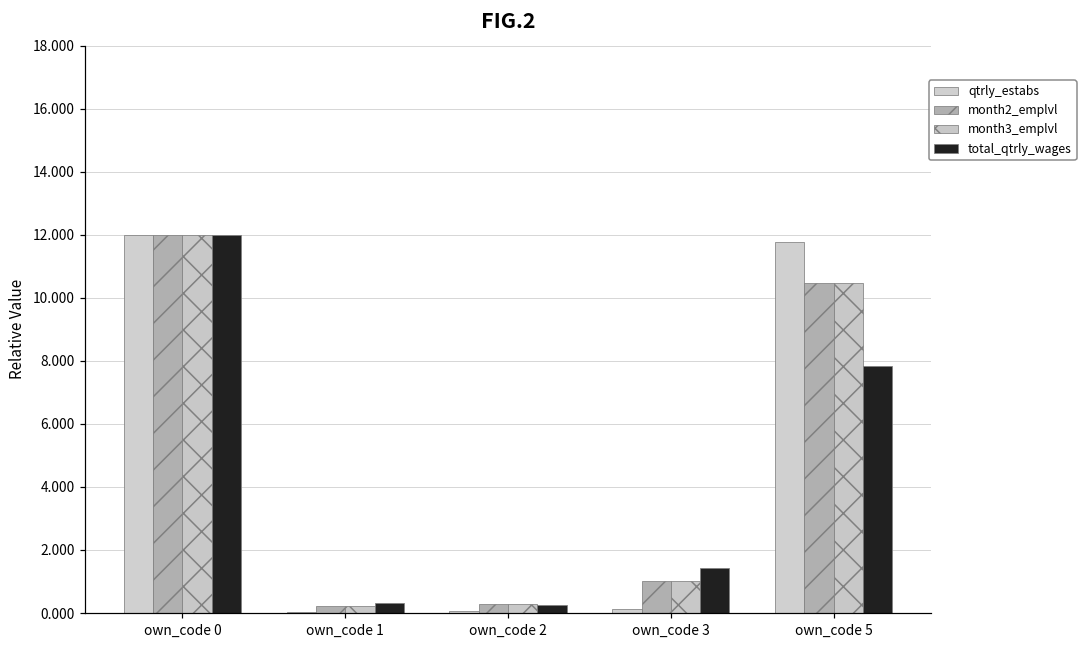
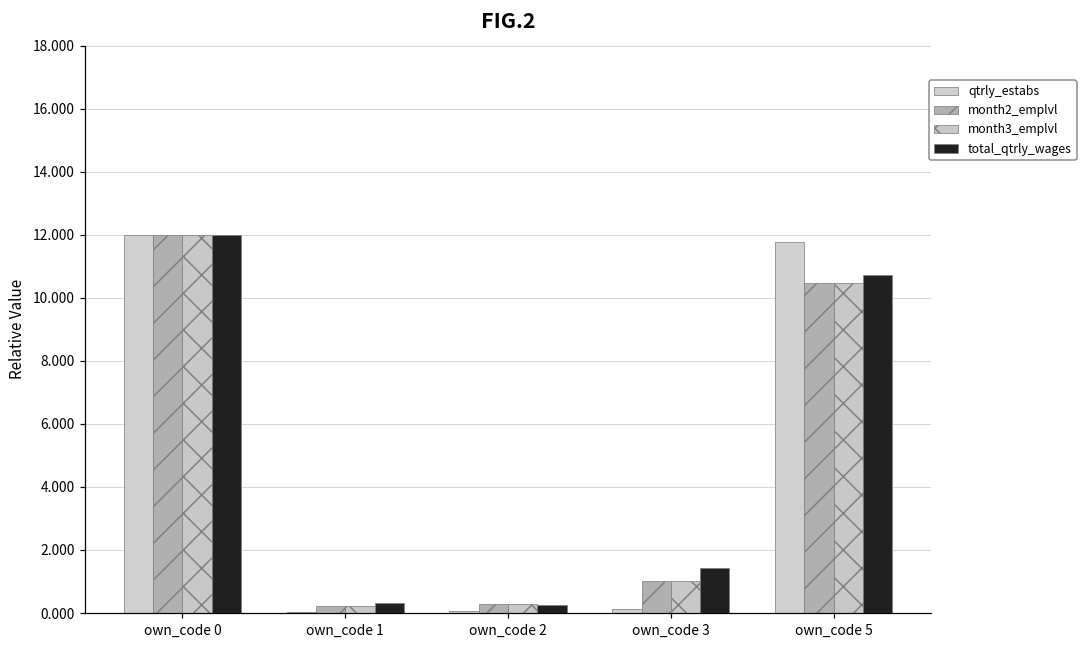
total_qtrly_wages, own_code 5: 7.9 -> 10.7
